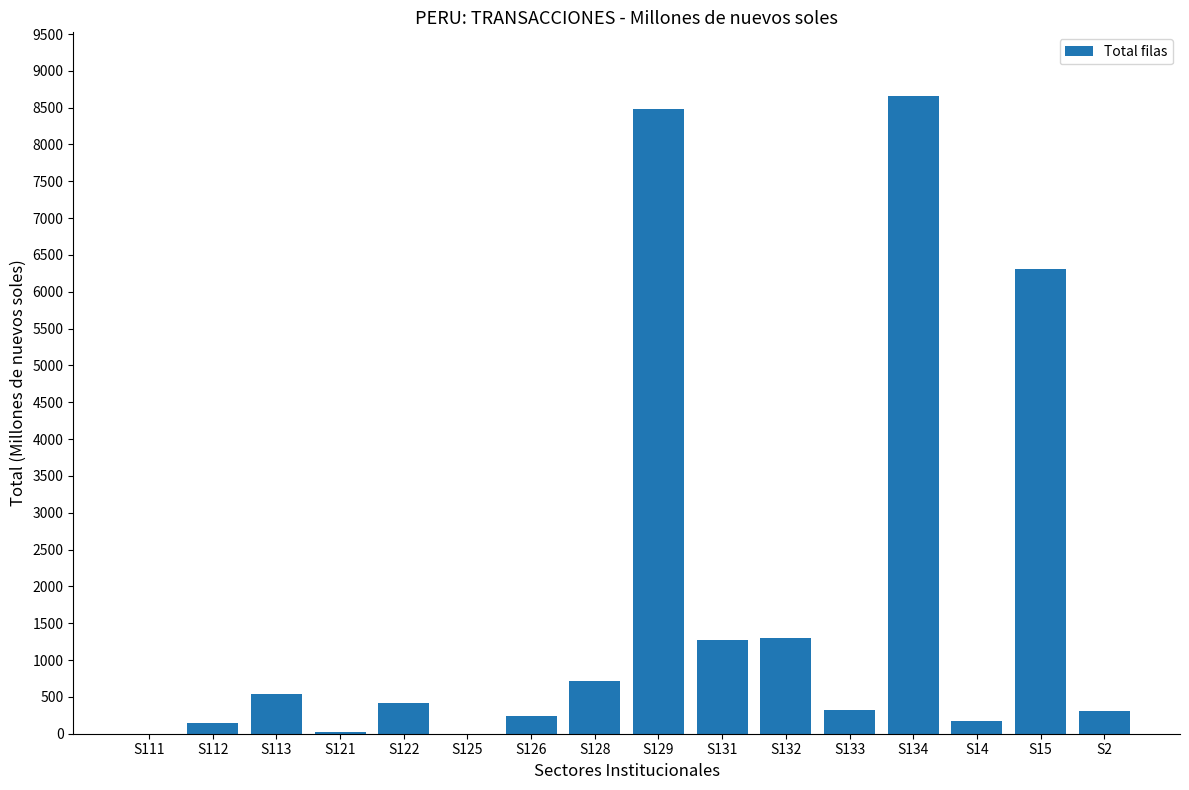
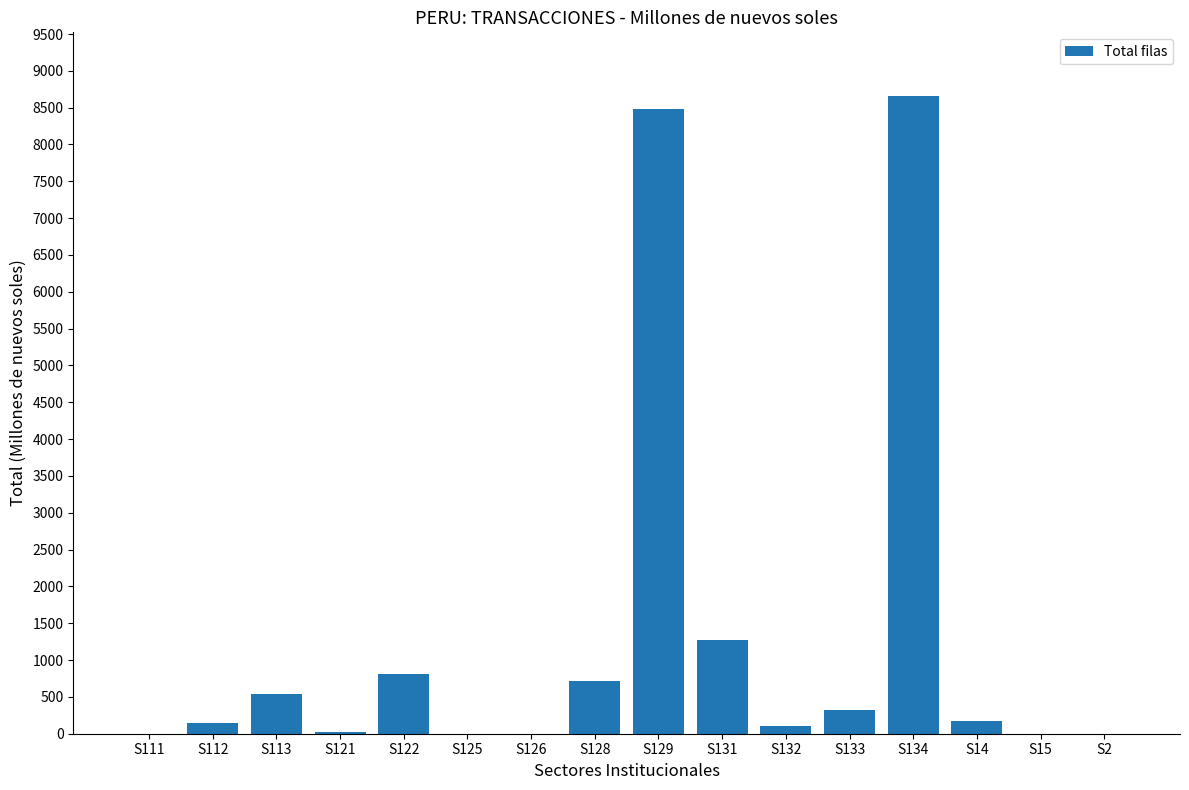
S122: 400 -> 800
S126: 200 -> 0
S132: 1300 -> 100
S15: 6300 -> 0
S2: 300 -> 0
